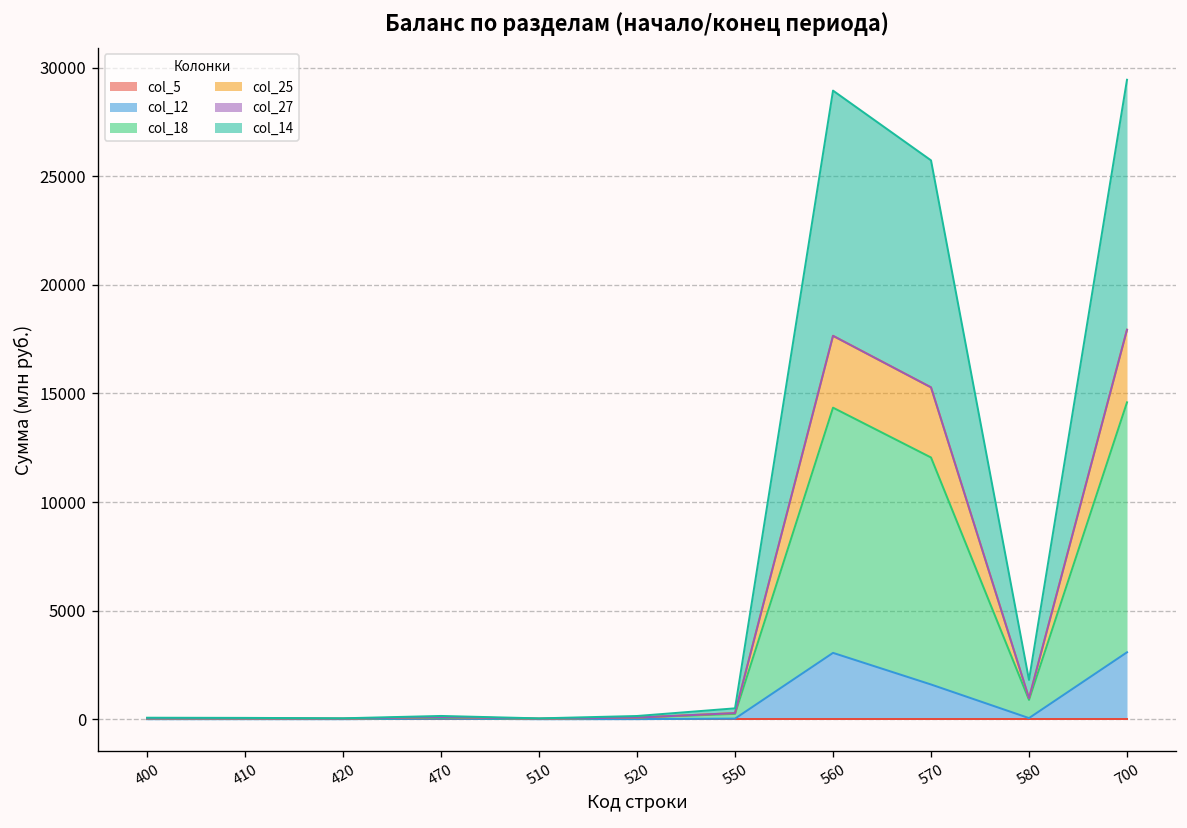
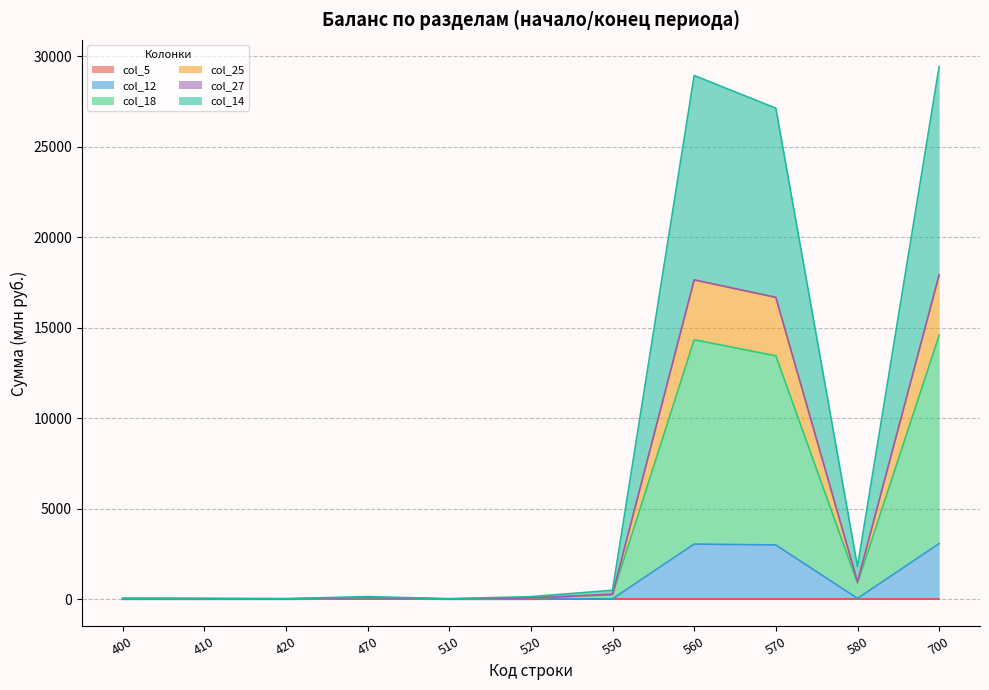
col_12, 570: 1600 -> 3000
